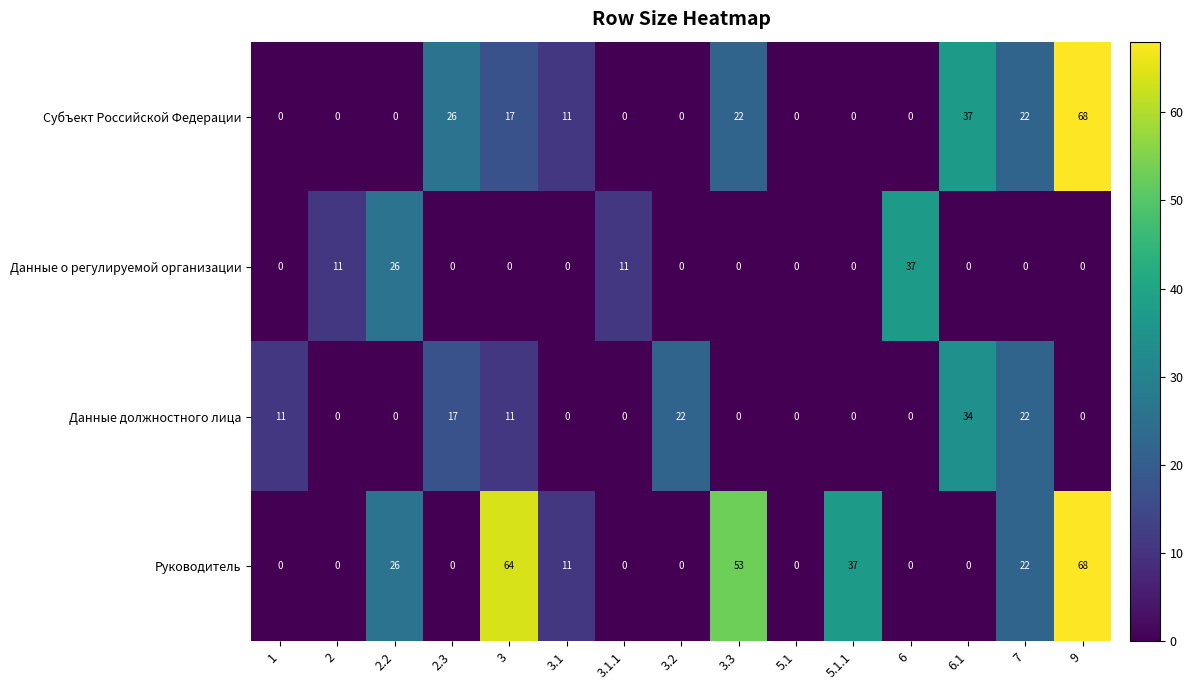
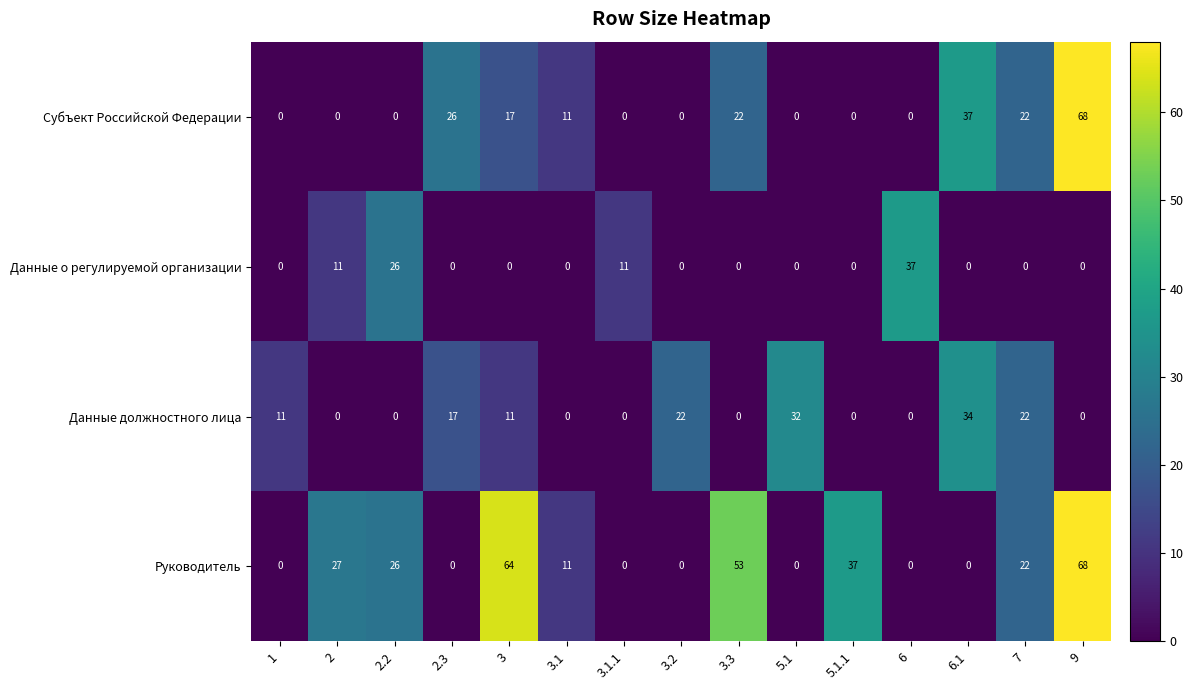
Данные должностного лица, 5.1: 0 -> 32
Руководитель, 2: 0 -> 27
